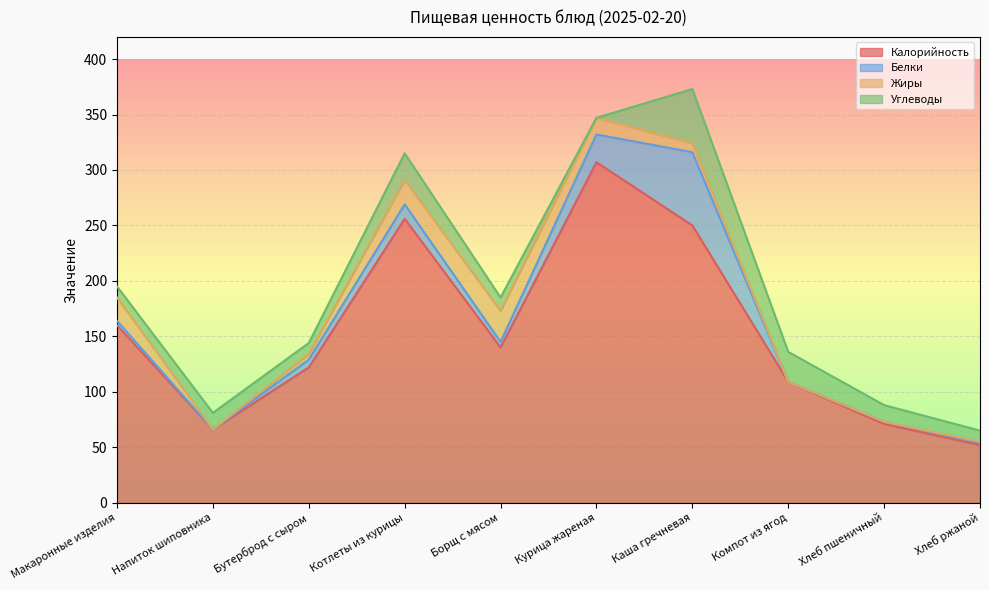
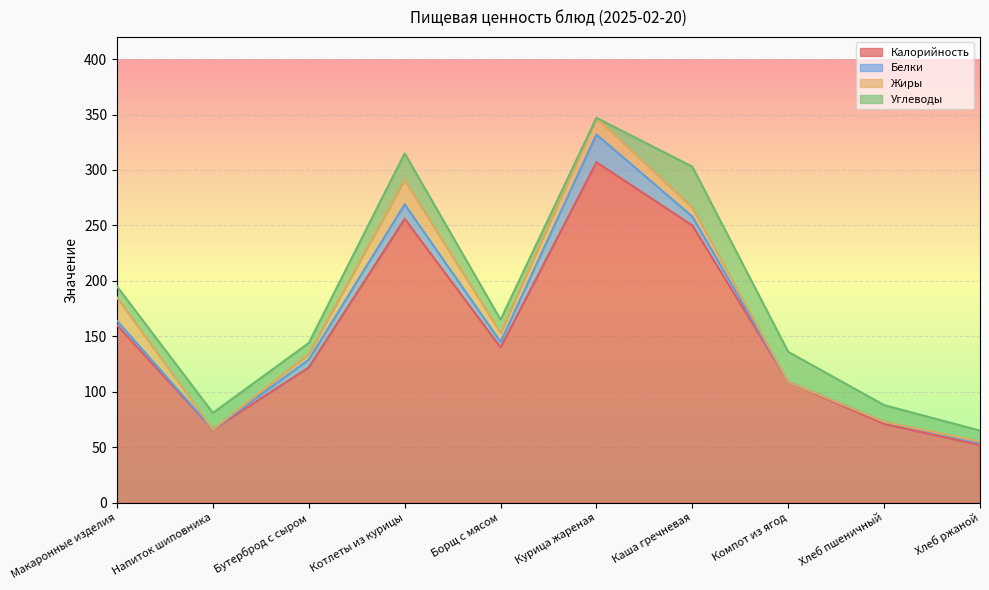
Жиры, Борщ с мясом: 28 -> 8
Белки, Каша гречневая: 66 -> 8
Углеводы, Каша гречневая: 49 -> 37
